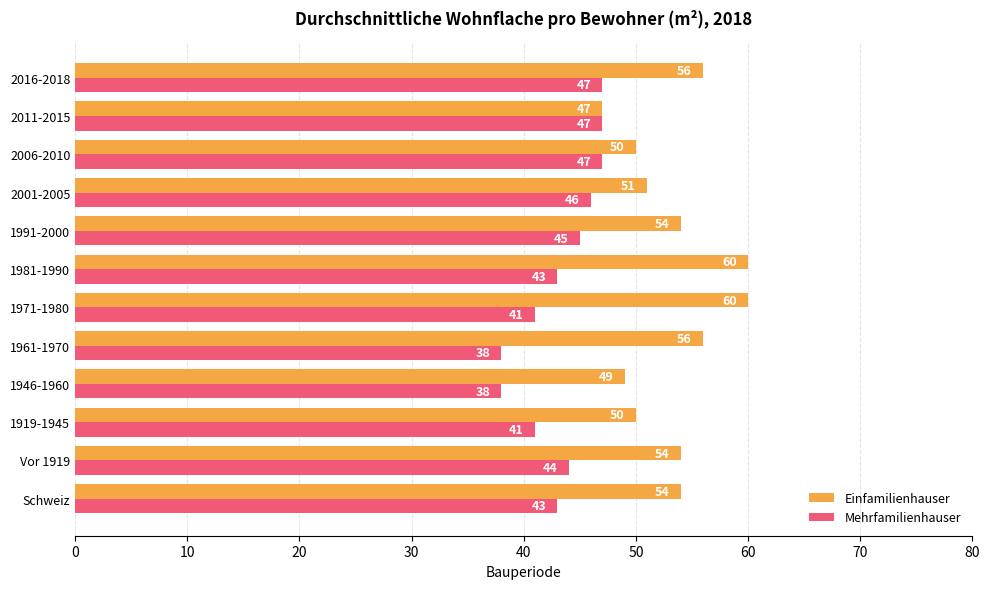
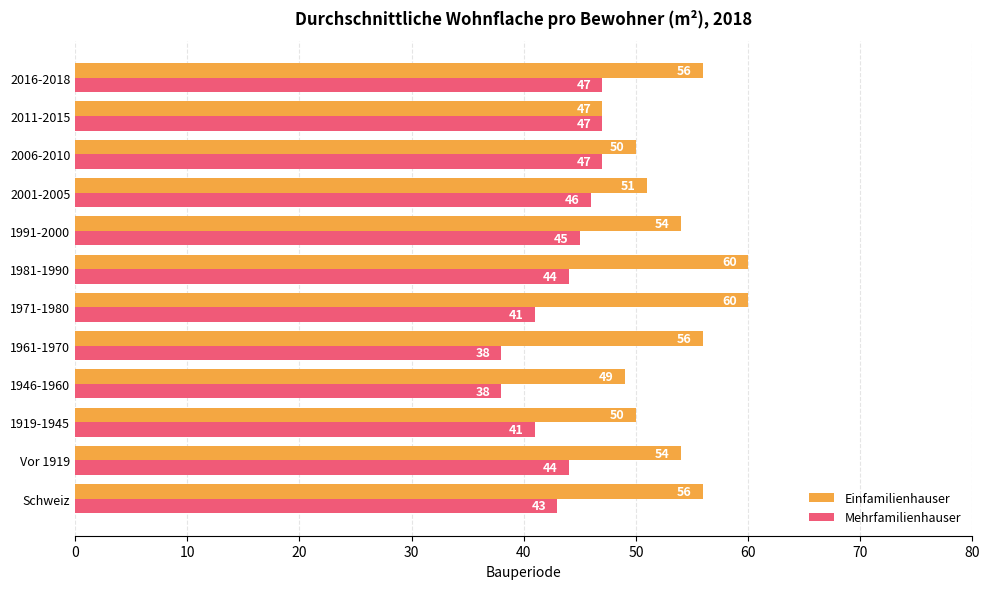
Mehrfamilienhauser, 1981-1990: 43 -> 44
Einfamilienhauser, Schweiz: 54 -> 56
